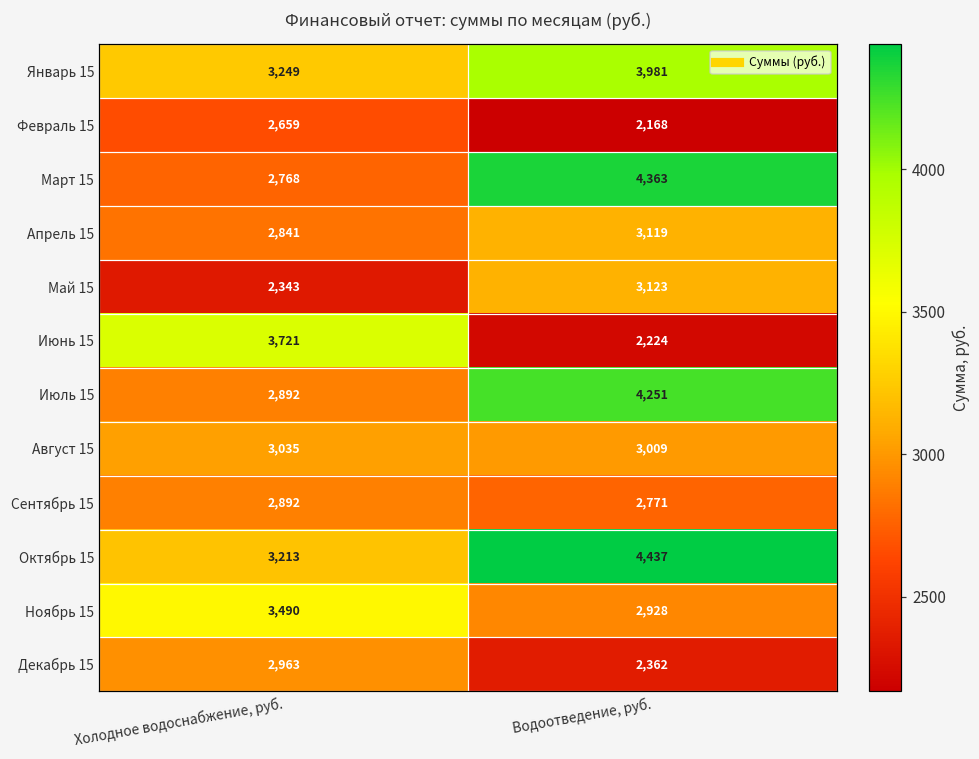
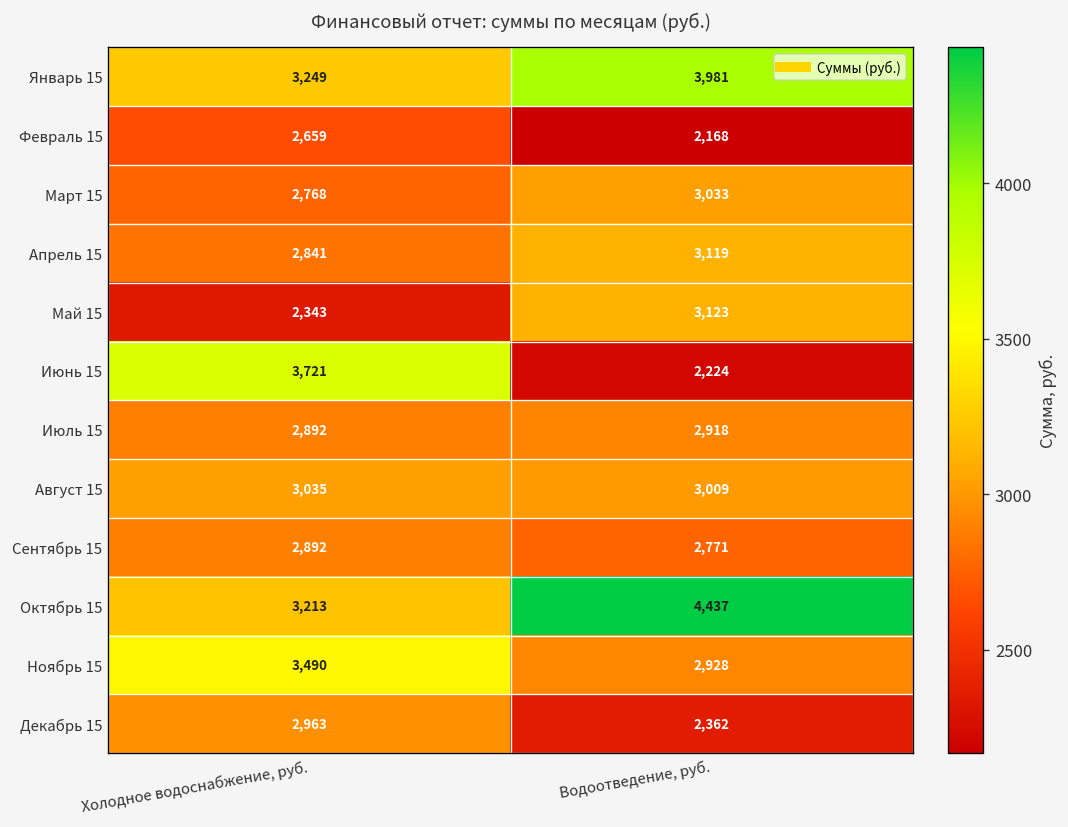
Март 15, Водоотведение, руб.: 4,363 -> 3,033
Июль 15, Водоотведение, руб.: 4,251 -> 2,918
